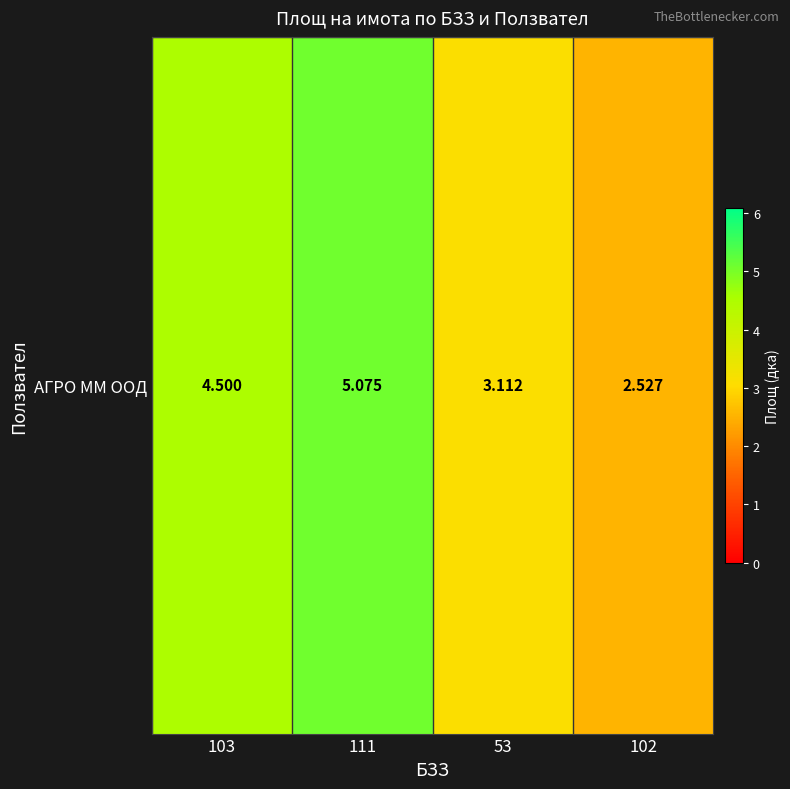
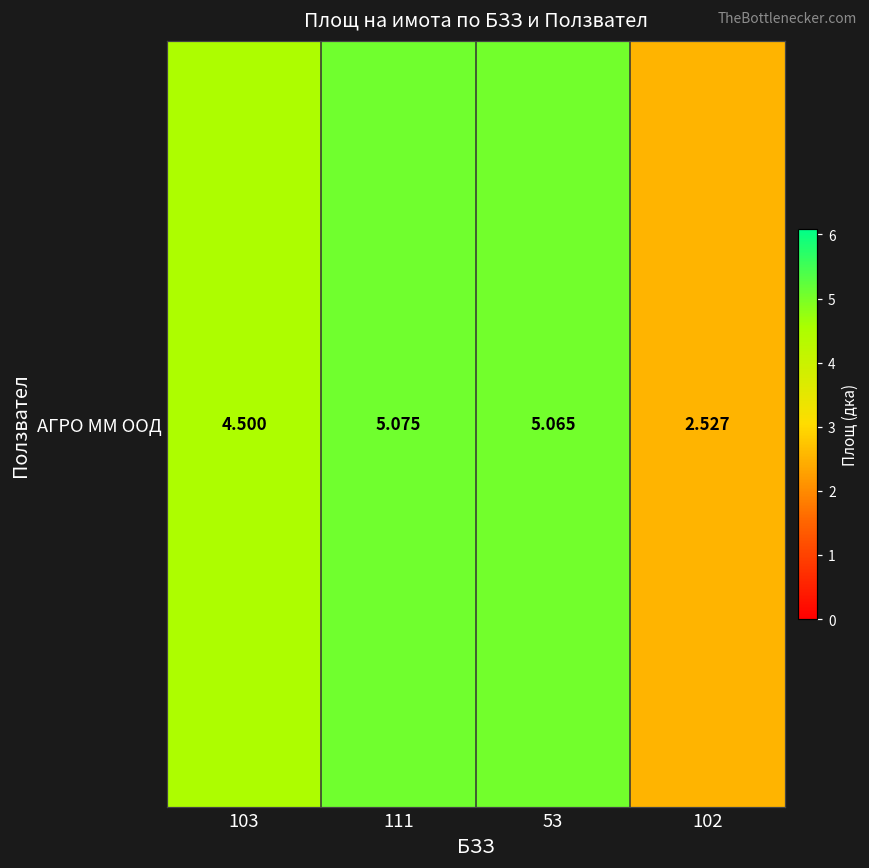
АГРО ММ ООД, 53: 3.112 -> 5.065
